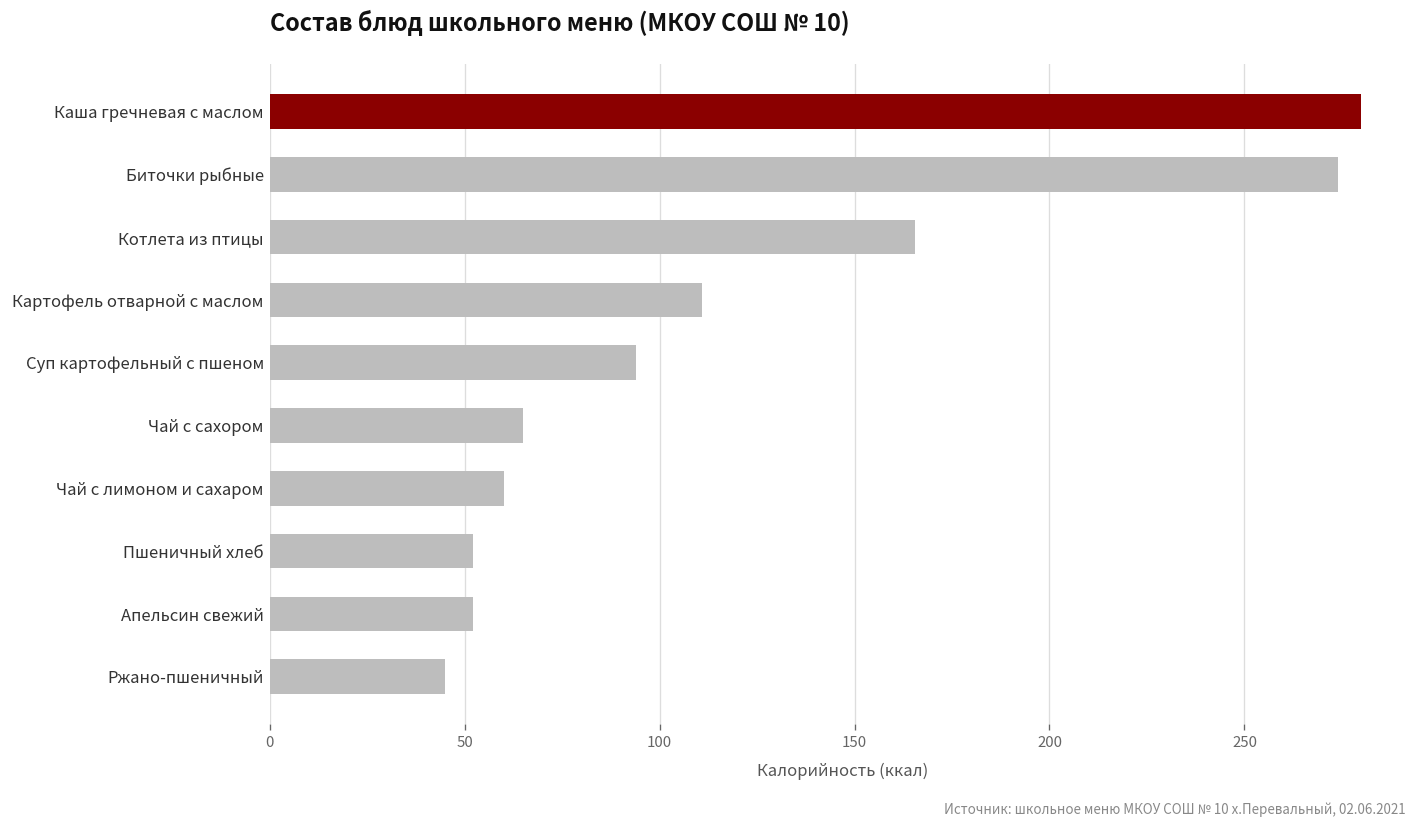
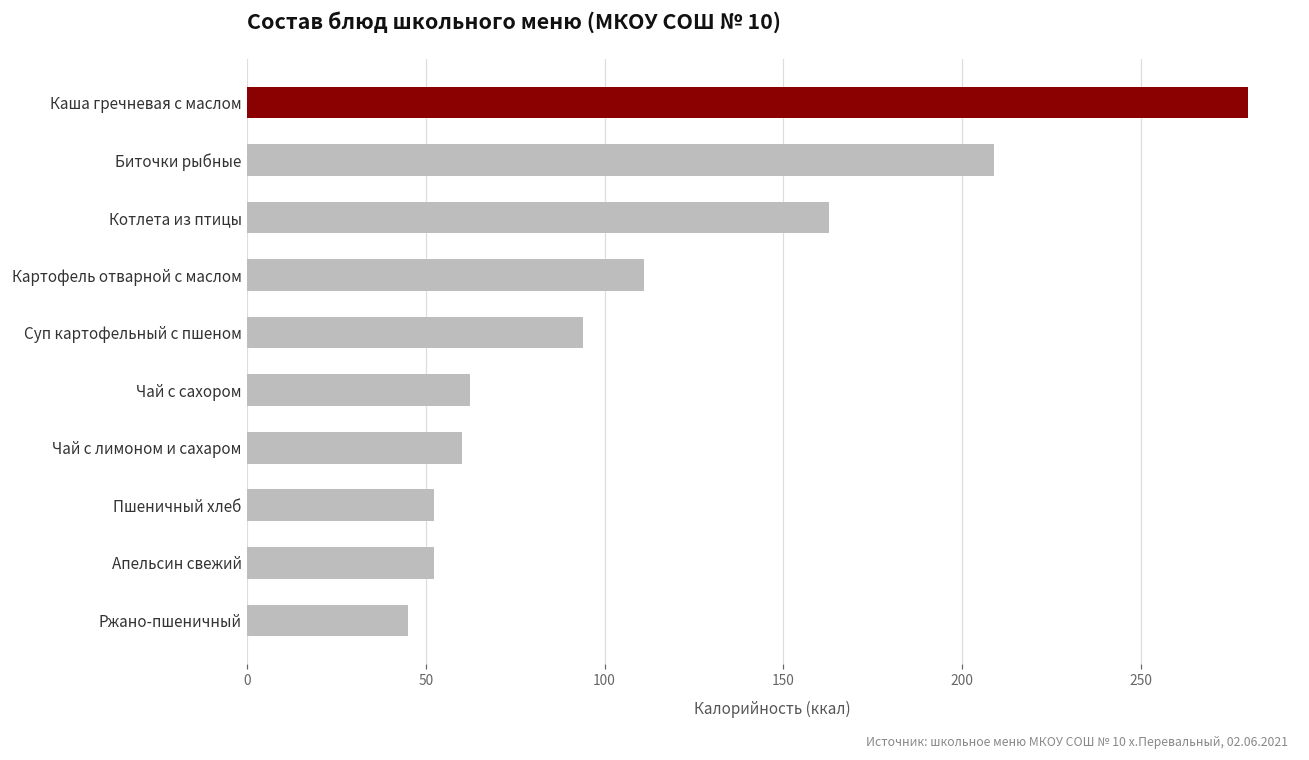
Биточки рыбные: 274 -> 209
Котлета из птицы: 166 -> 163
Чай с сахором: 65 -> 62
